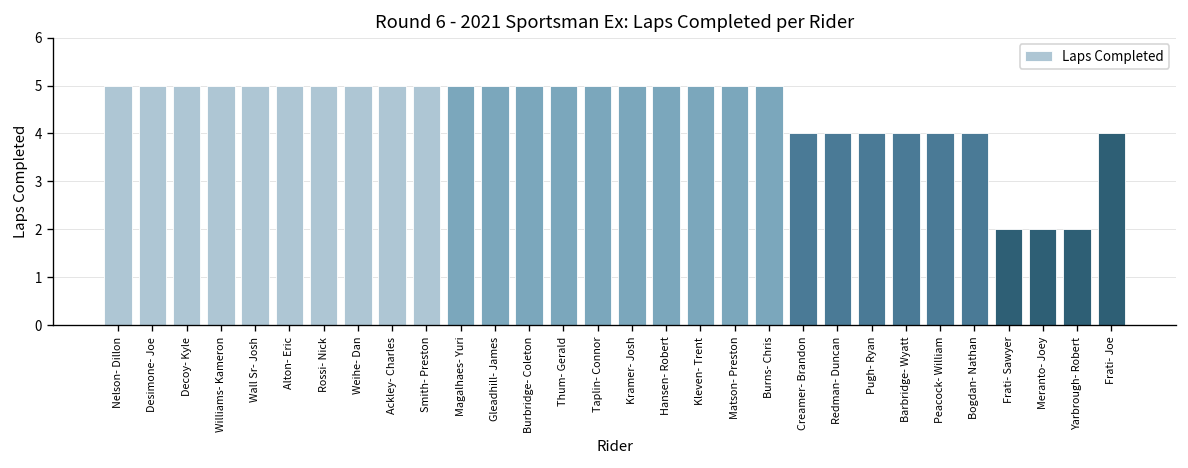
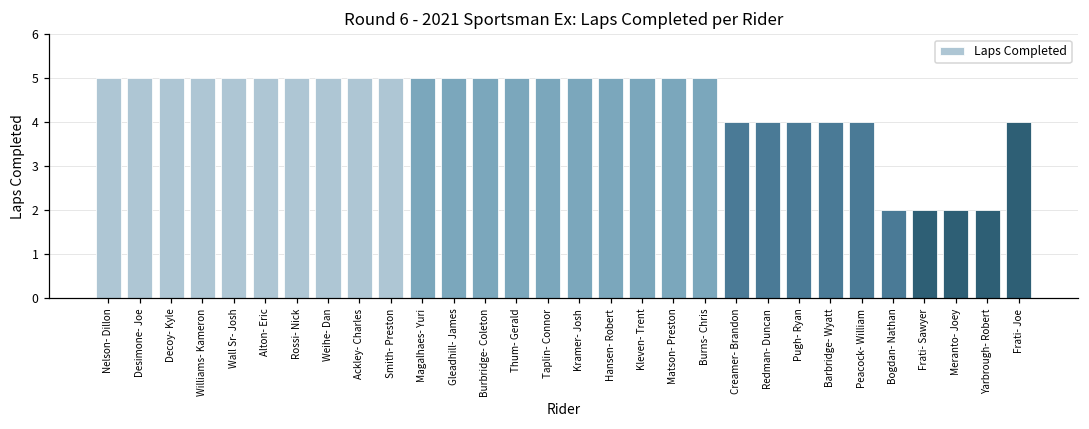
Bogdan- Nathan: 4 -> 2
